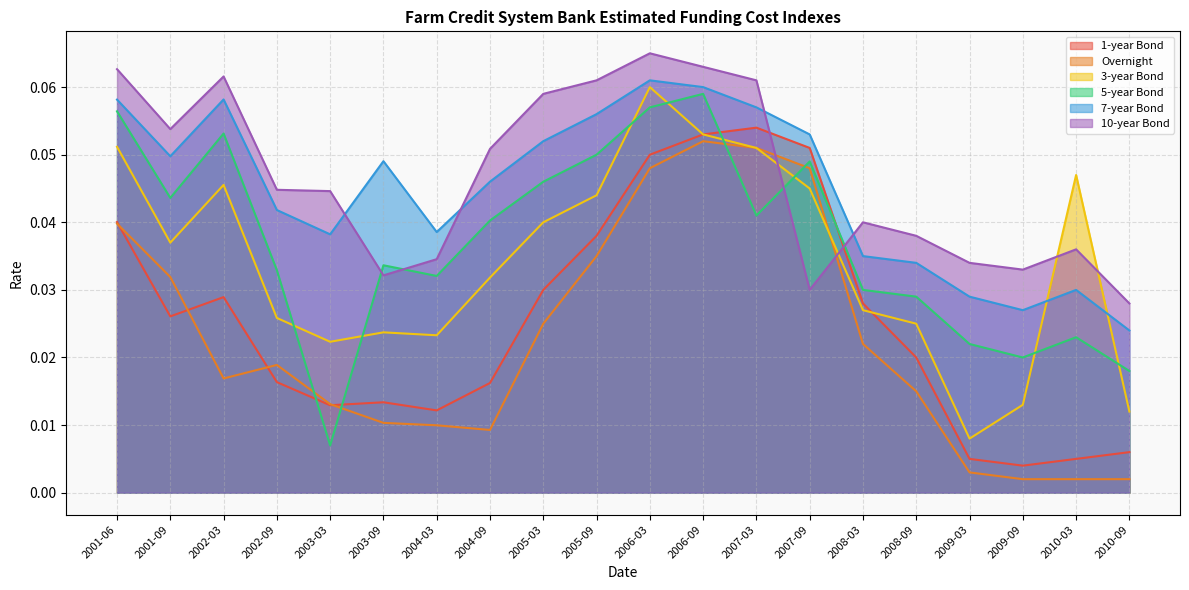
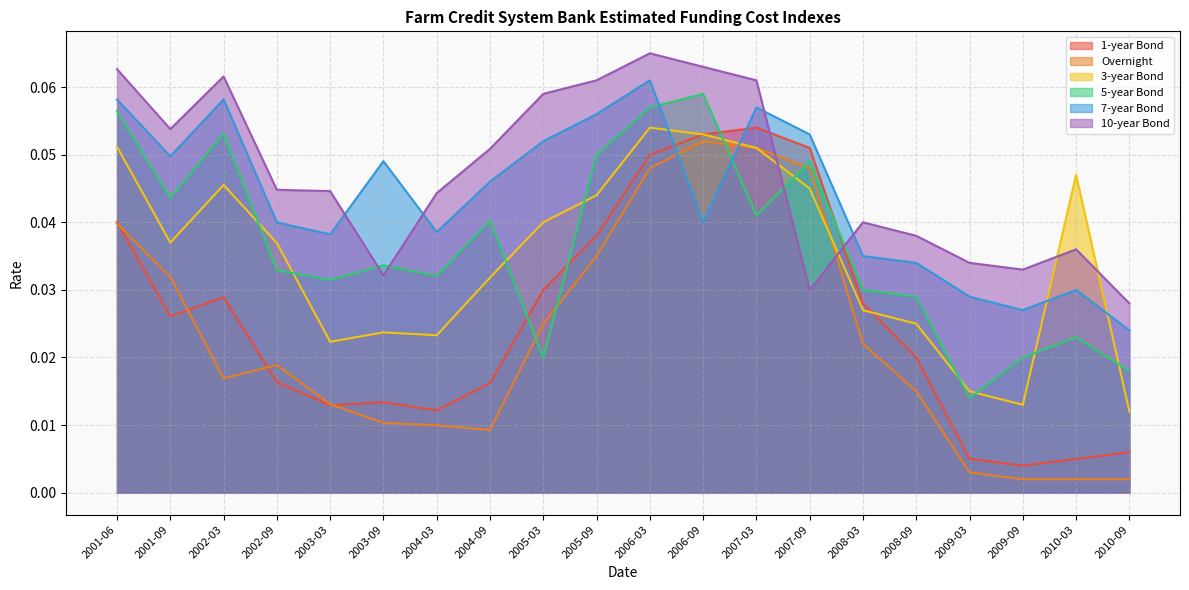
3-year Bond, 2002-09: 0.026 -> 0.037
7-year Bond, 2002-09: 0.042 -> 0.040
5-year Bond, 2003-03: 0.007 -> 0.031
10-year Bond, 2004-03: 0.035 -> 0.044
5-year Bond, 2005-03: 0.046 -> 0.020
3-year Bond, 2006-03: 0.060 -> 0.054
7-year Bond, 2006-09: 0.06 -> 0.04
3-year Bond, 2009-03: 0.008 -> 0.015
5-year Bond, 2009-03: 0.022 -> 0.014
